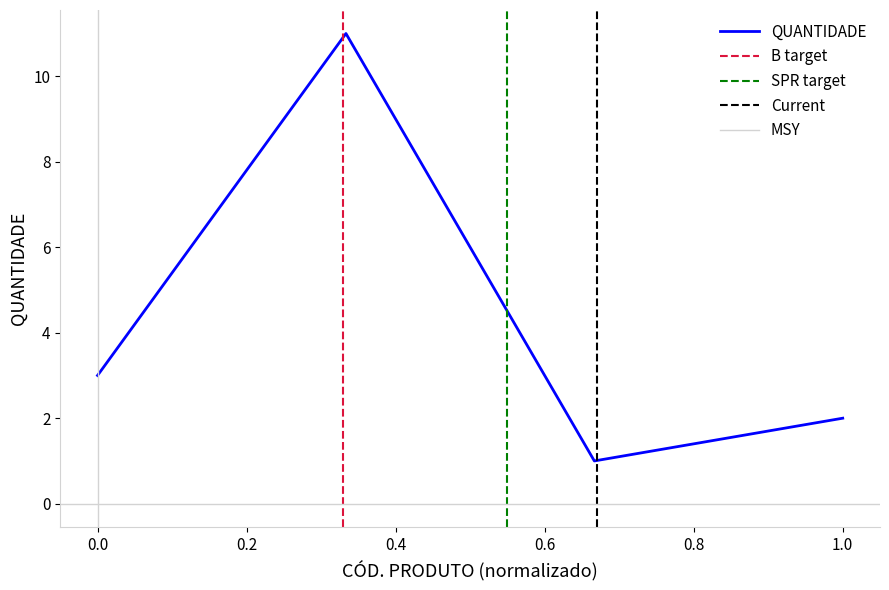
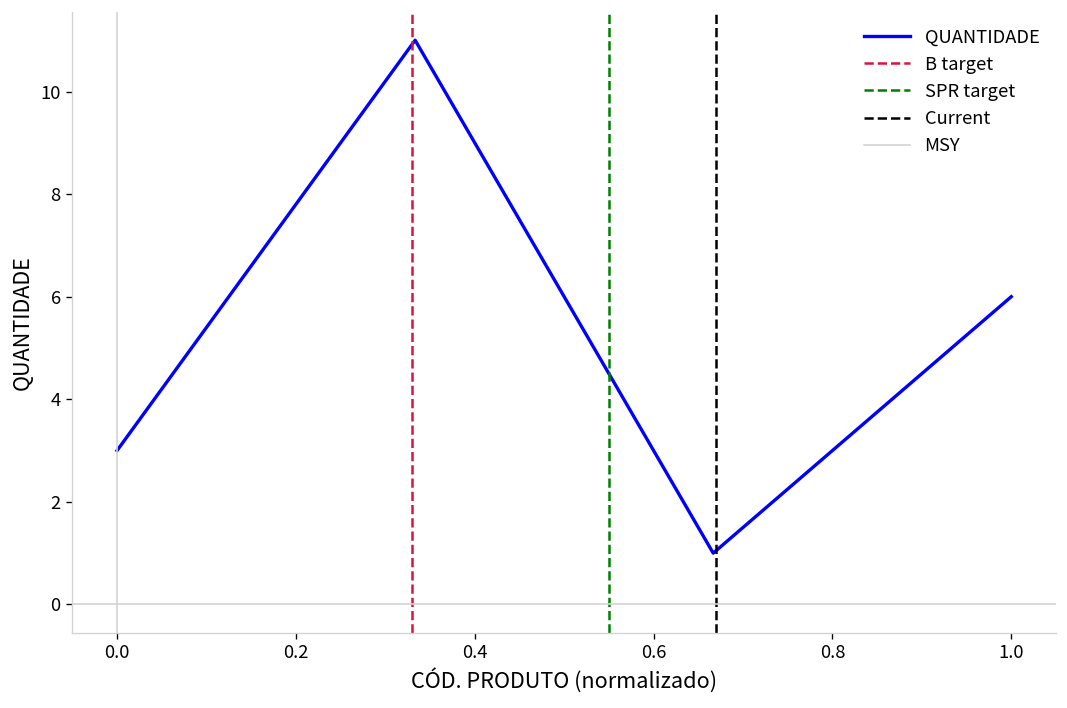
1.0: 2 -> 6
